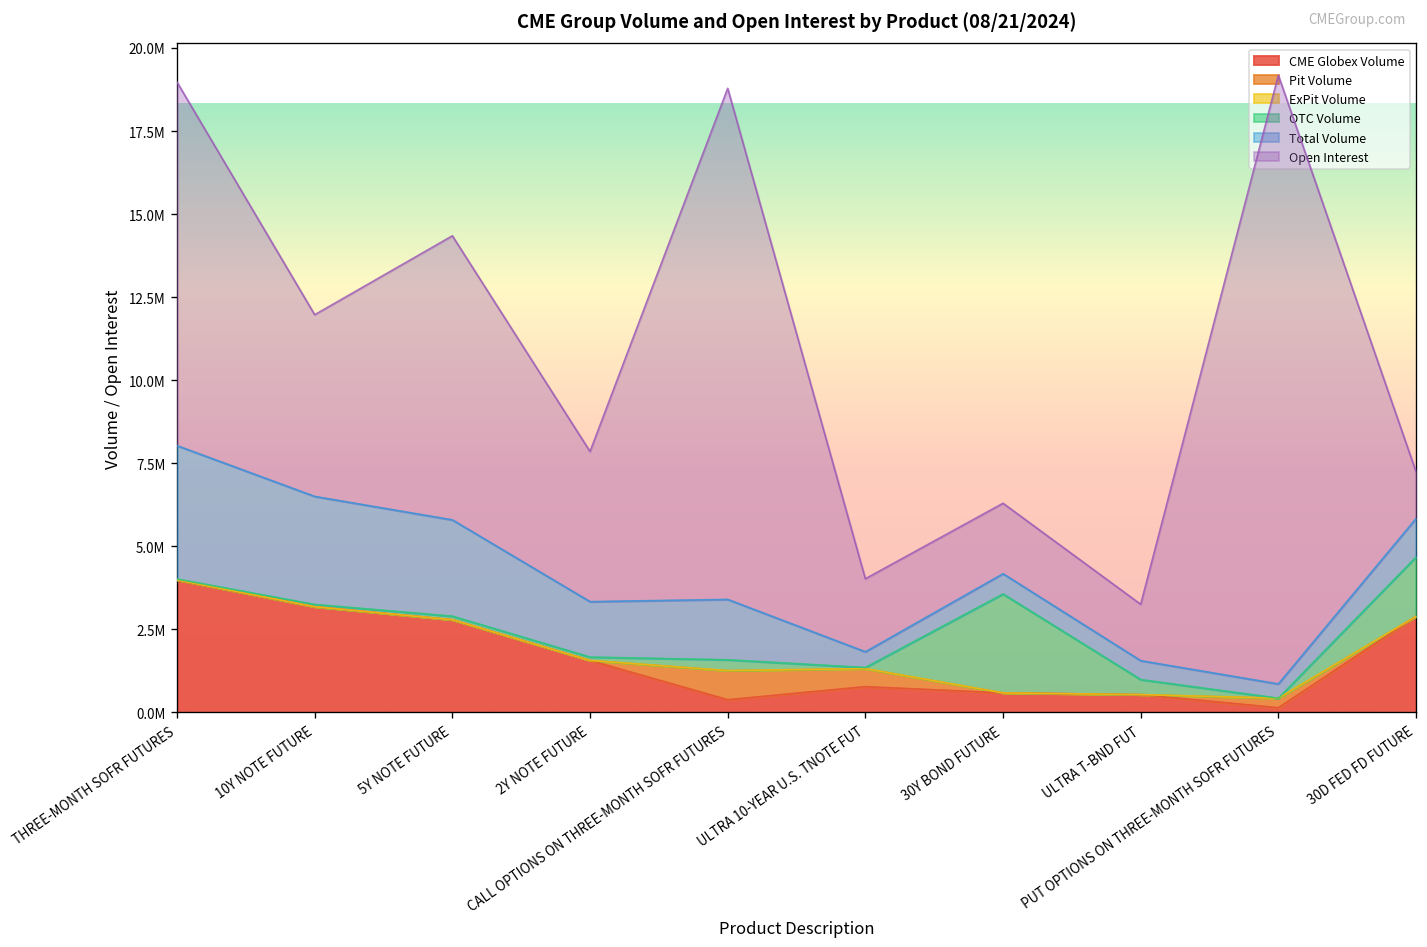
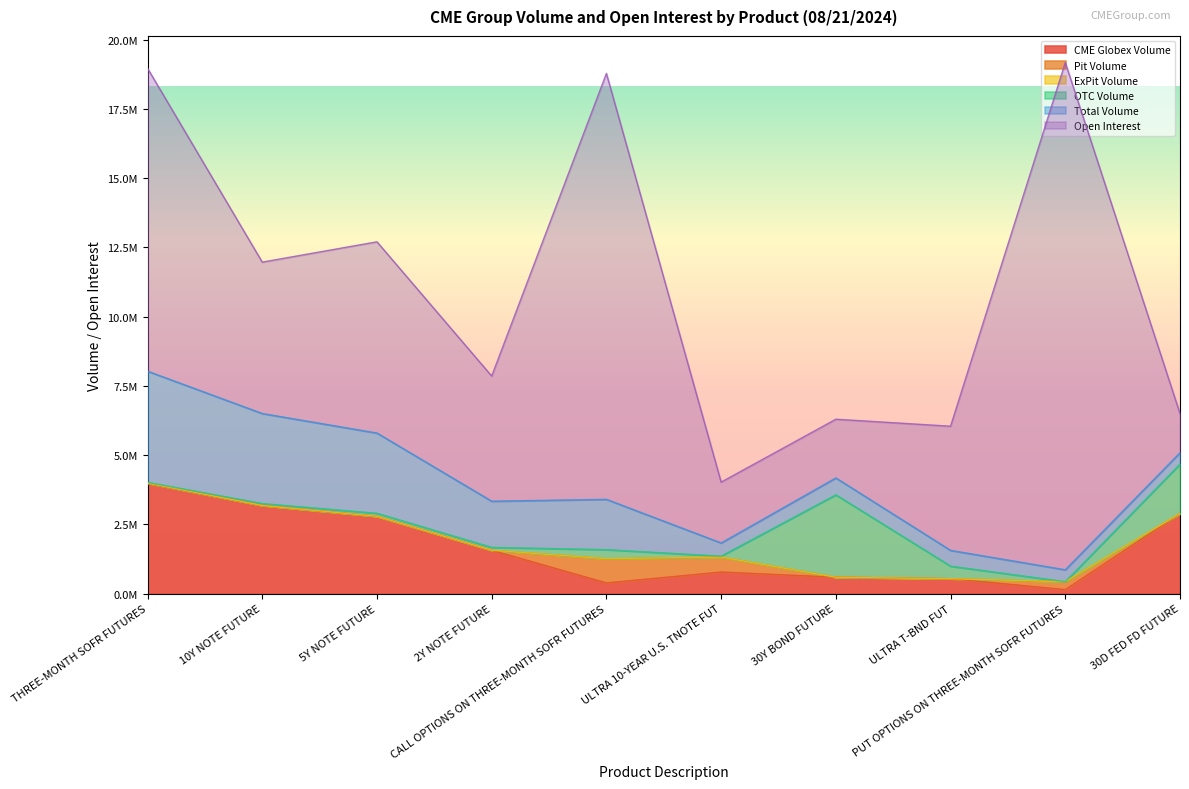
Open Interest, 5Y NOTE FUTURE: 8500000 -> 6900000
Open Interest, ULTRA T-BND FUT: 1700000 -> 4500000
Total Volume, 30D FED FD FUTURE: 1200000 -> 400000
